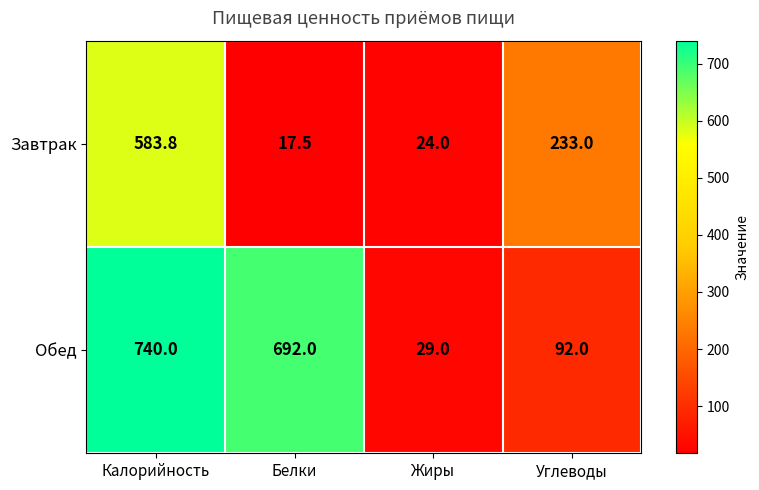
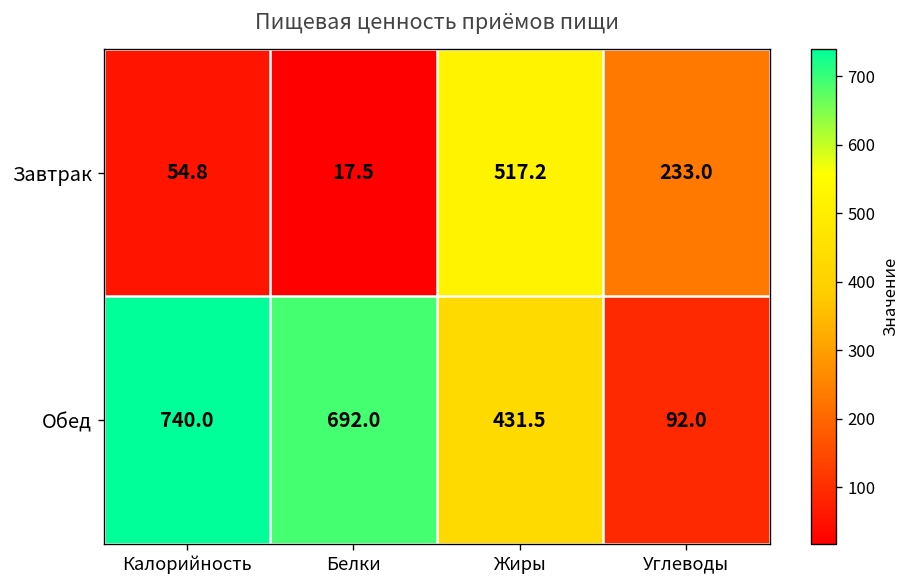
Завтрак, Калорийность: 583.8 -> 54.8
Завтрак, Жиры: 24.0 -> 517.2
Обед, Жиры: 29.0 -> 431.5
